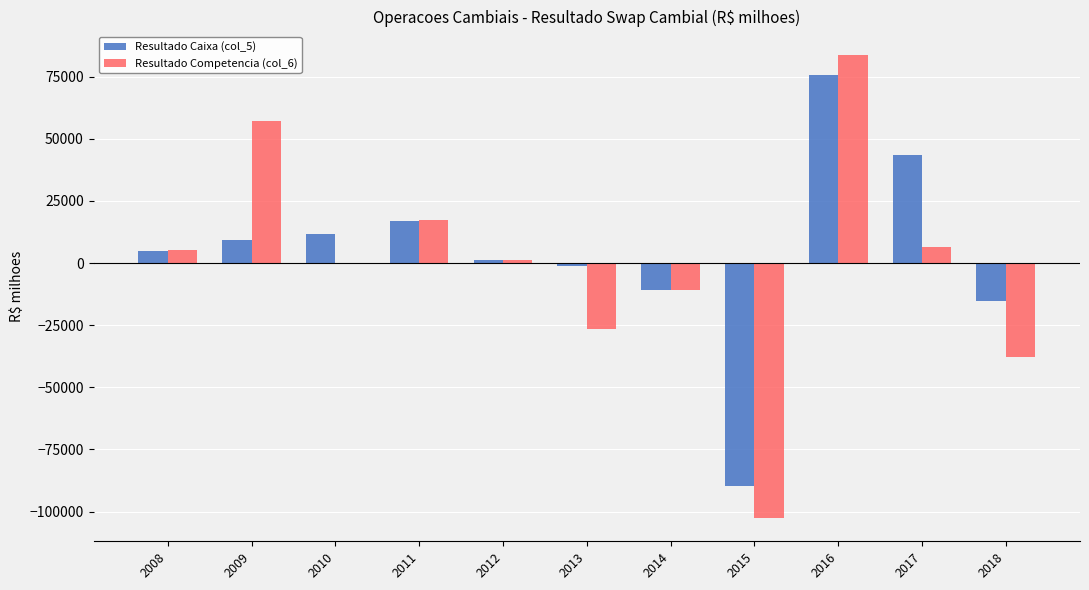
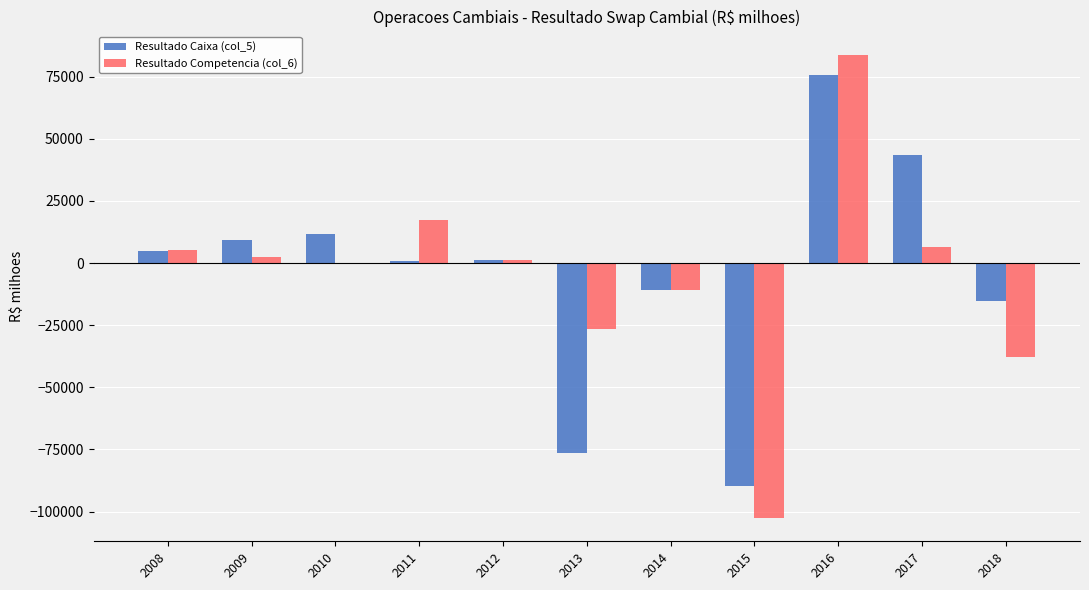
Resultado Competencia (col_6), 2009: 57000 -> 2000
Resultado Caixa (col_5), 2011: 17000 -> 1000
Resultado Caixa (col_5), 2013: -1000 -> -77000
